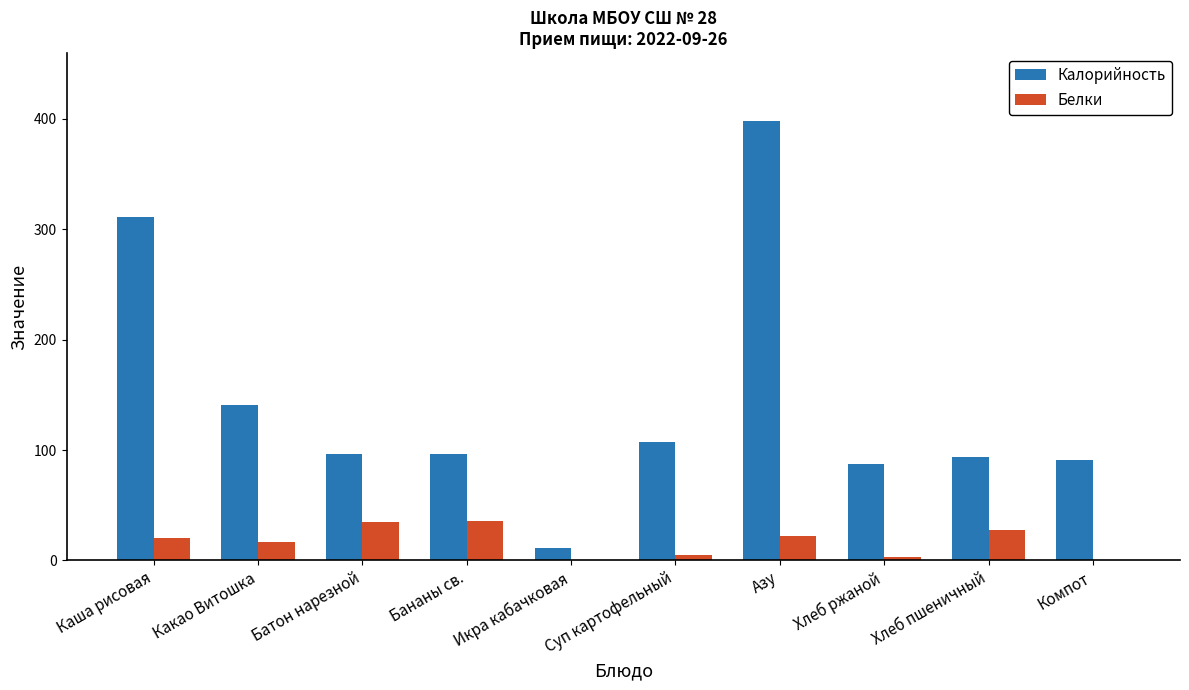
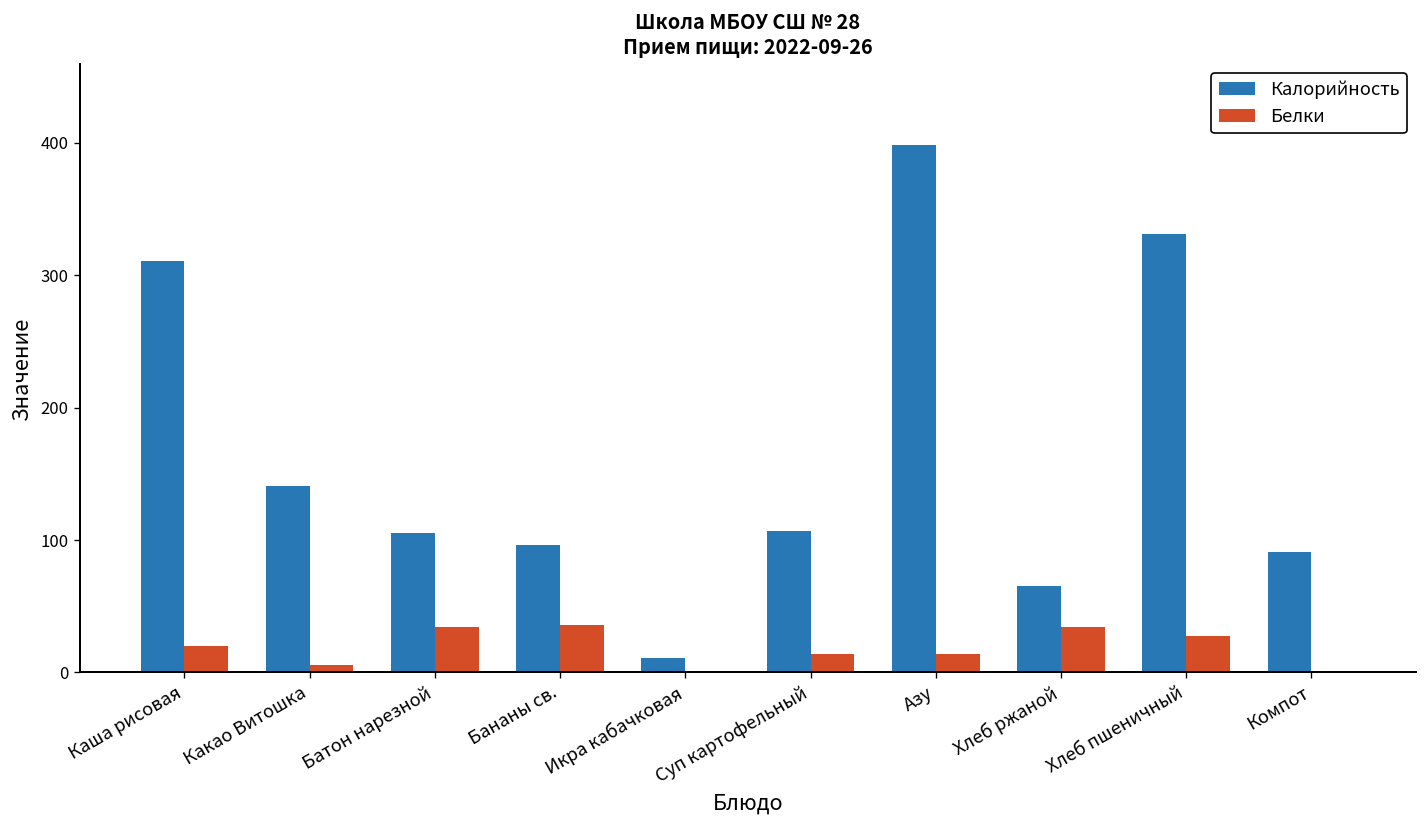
Белки, Какао Витошка: 17 -> 5
Калорийность, Батон нарезной: 96 -> 105
Белки, Суп картофельный: 5 -> 14
Белки, Азу: 22 -> 14
Калорийность, Хлеб ржаной: 87 -> 65
Белки, Хлеб ржаной: 3 -> 34
Калорийность, Хлеб пшеничный: 94 -> 331
